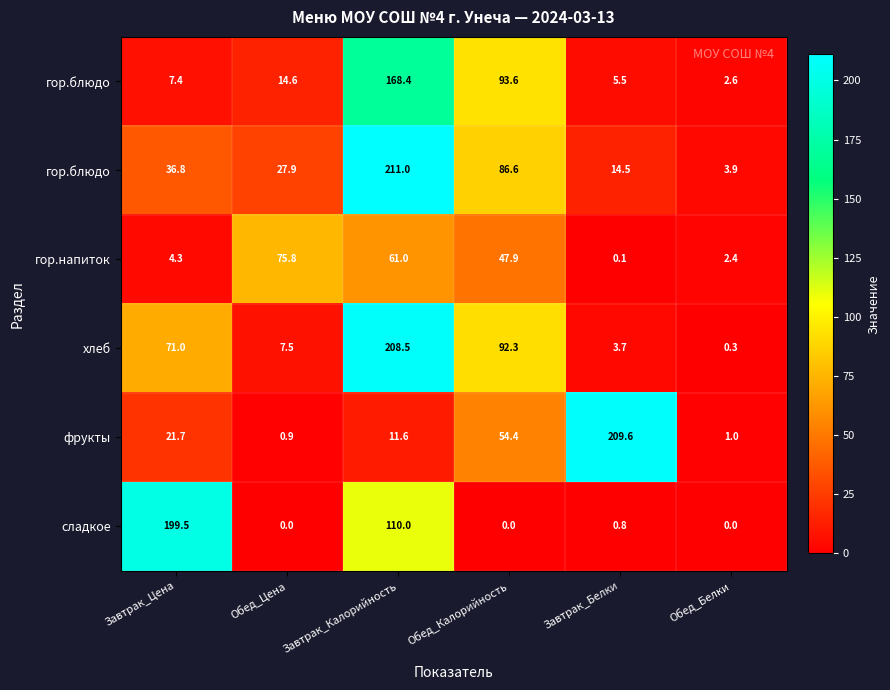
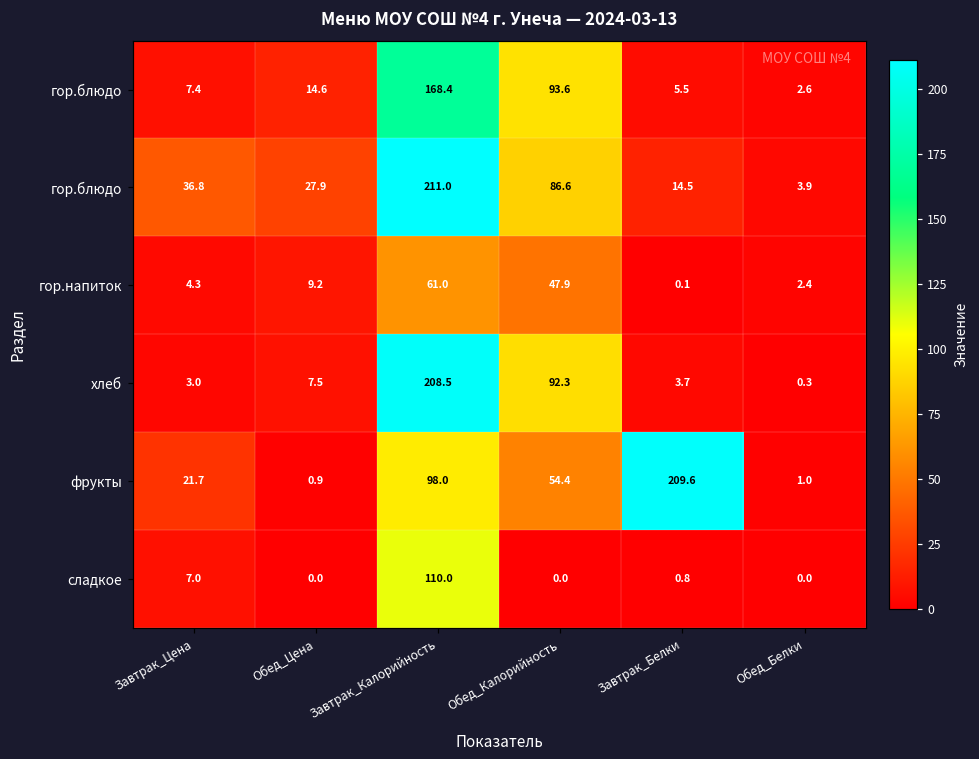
гор.напиток, Обед_Цена: 75.8 -> 9.2
хлеб, Завтрак_Цена: 71.0 -> 3.0
фрукты, Завтрак_Калорийность: 11.6 -> 98.0
сладкое, Завтрак_Цена: 199.5 -> 7.0
